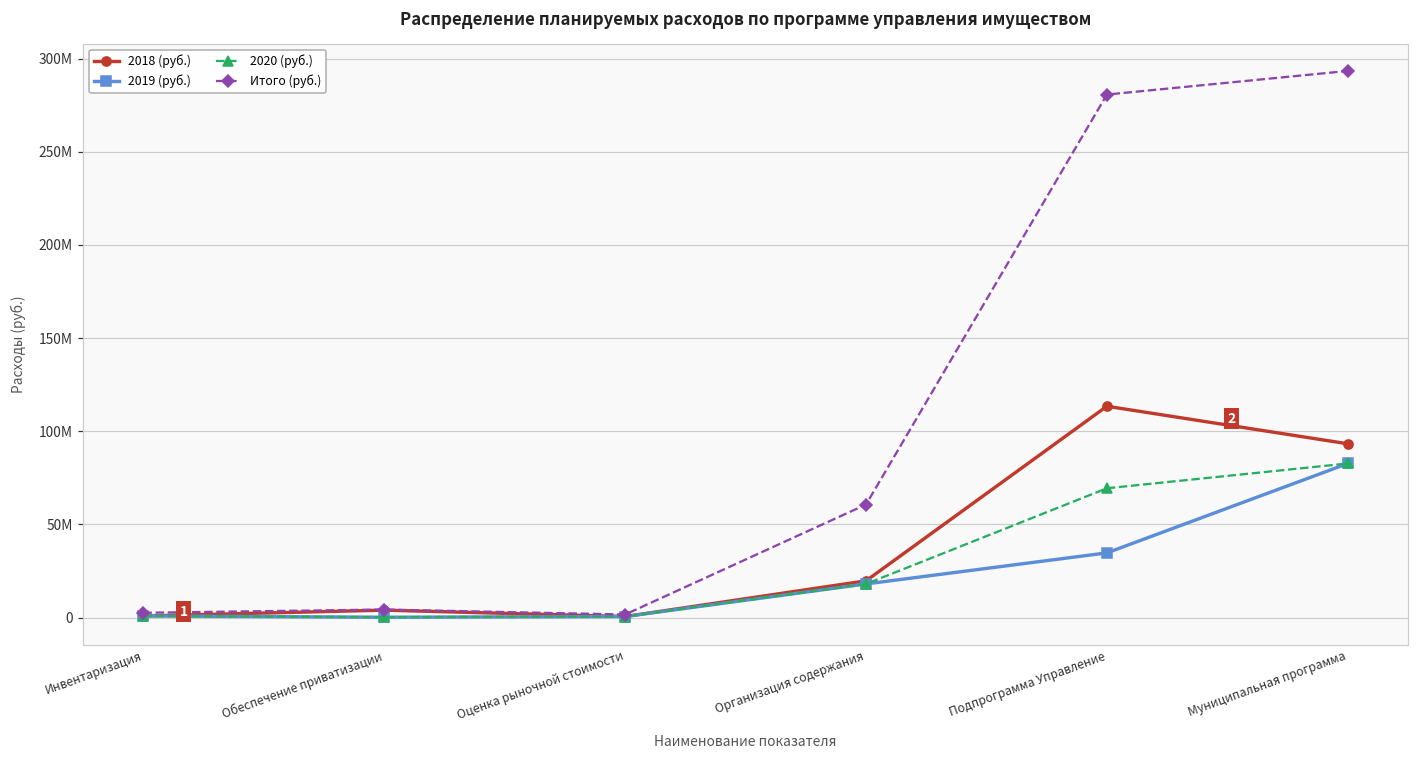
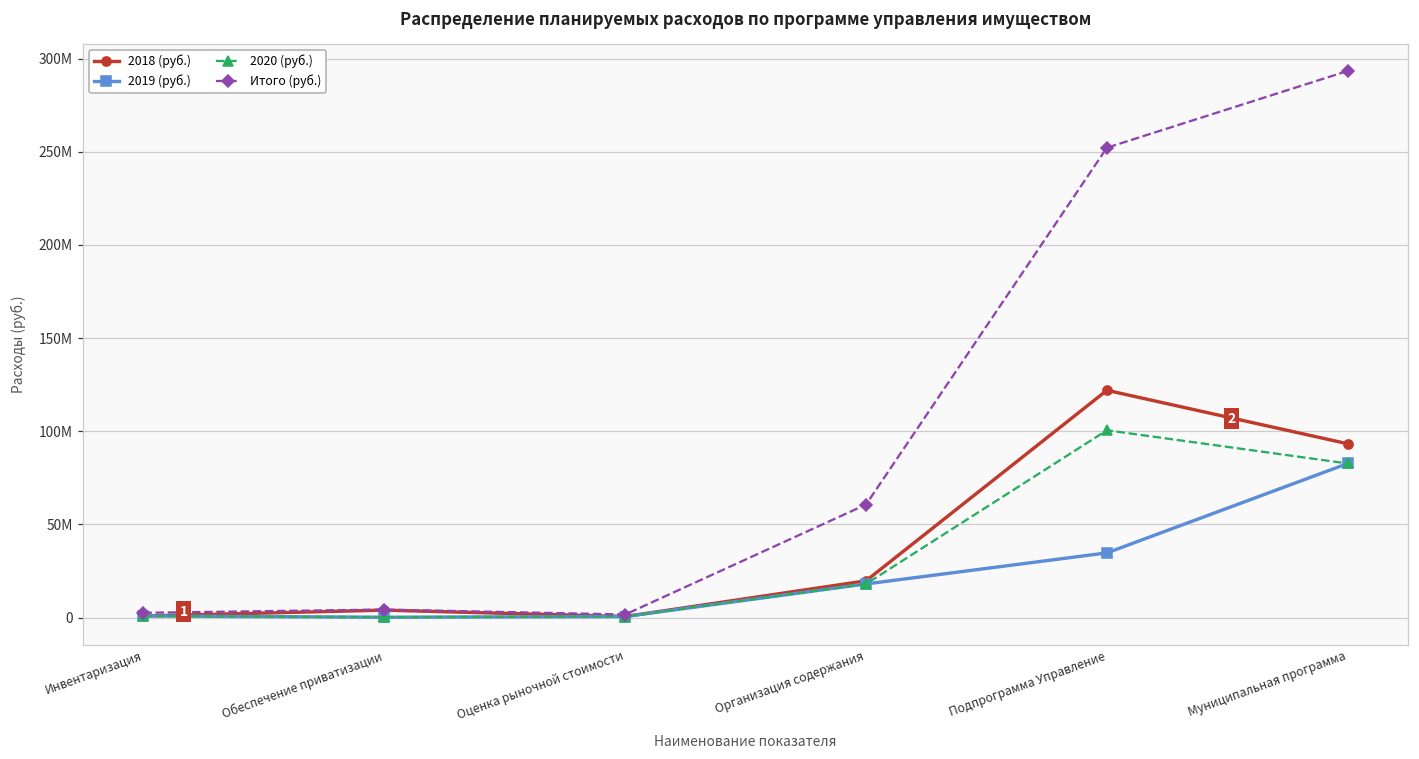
2018 (руб.), Подпрограмма Управление: 113000000 -> 122000000
2020 (руб.), Подпрограмма Управление: 69000000 -> 101000000
Итого (руб.), Подпрограмма Управление: 281000000 -> 252000000
